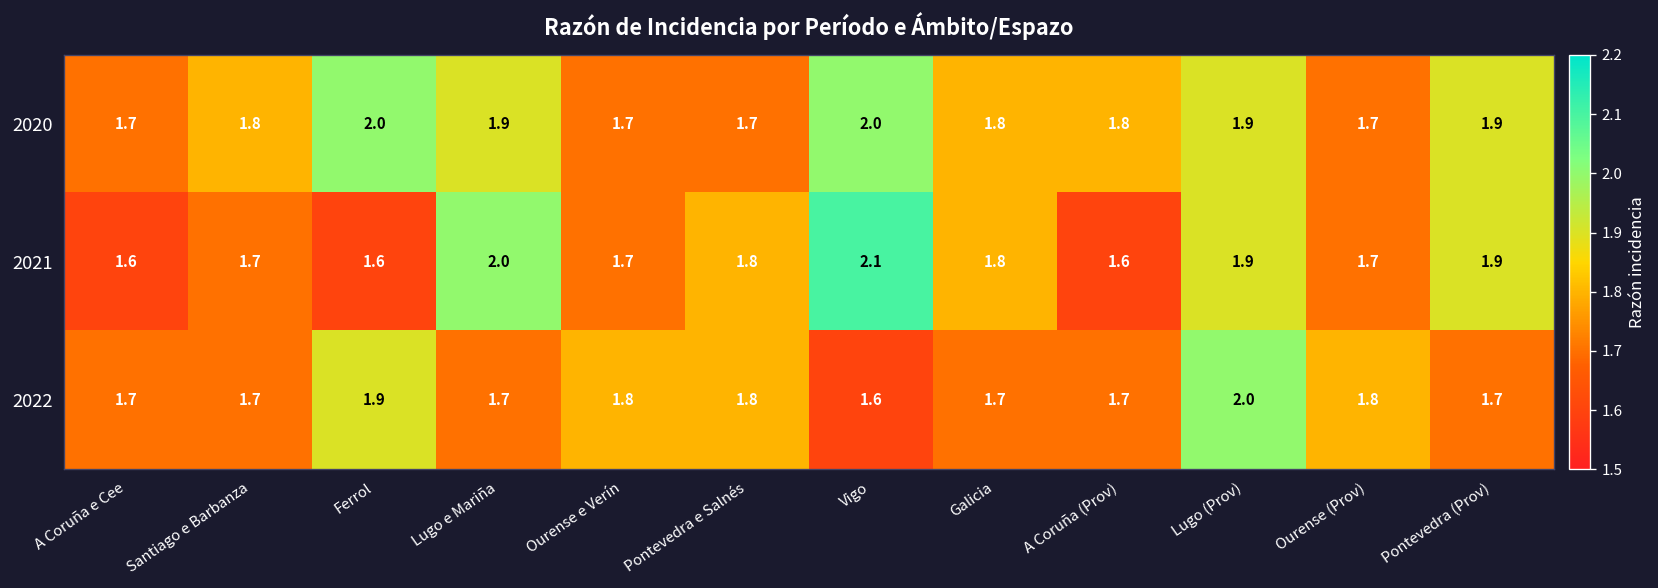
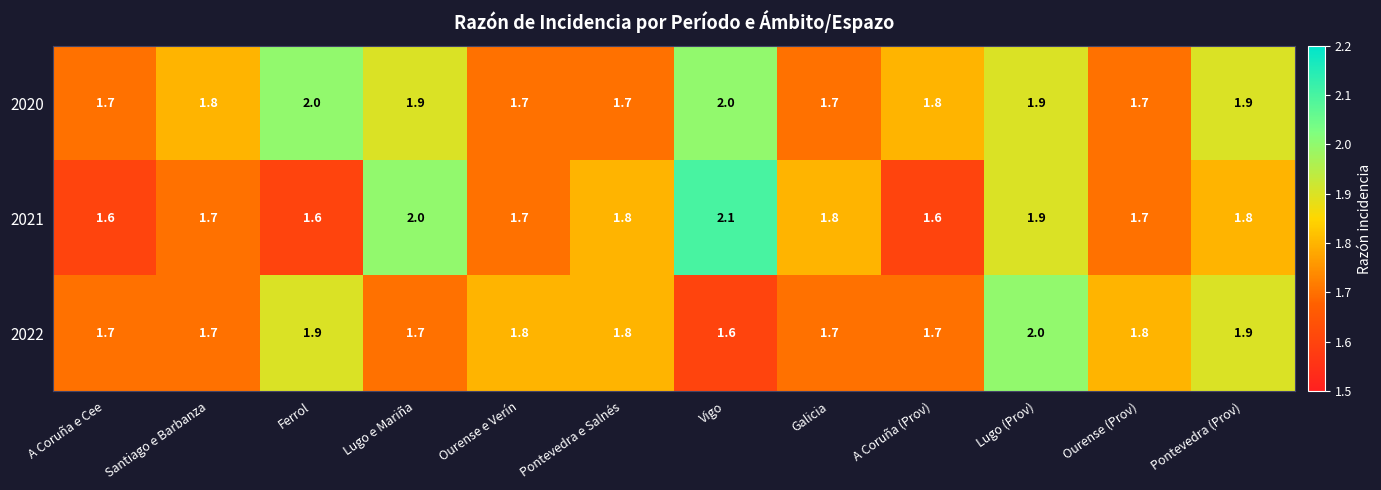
2020, Galicia: 1.8 -> 1.7
2021, Pontevedra (Prov): 1.9 -> 1.8
2022, Pontevedra (Prov): 1.7 -> 1.9
